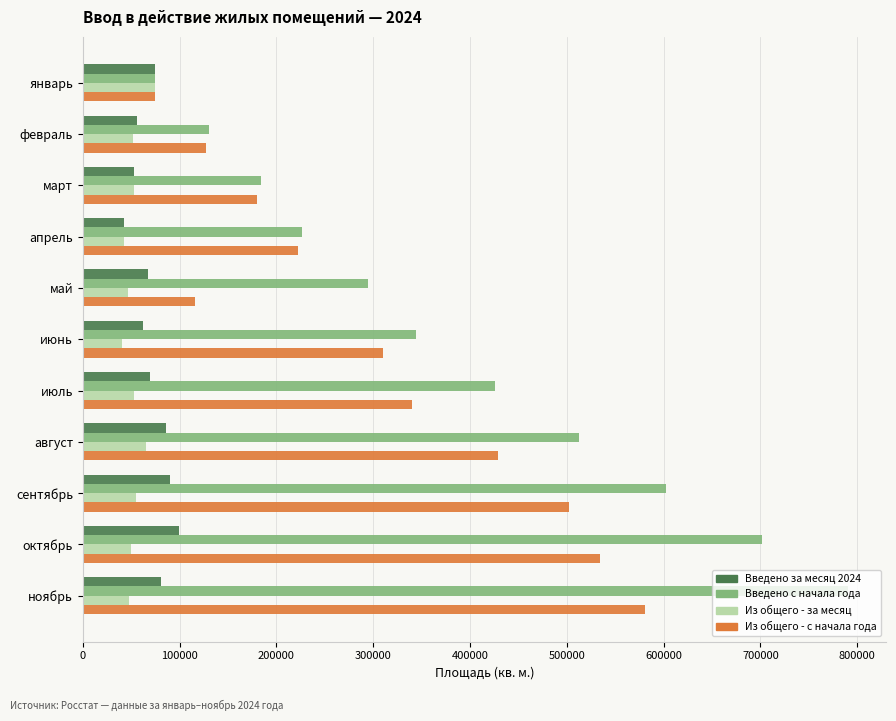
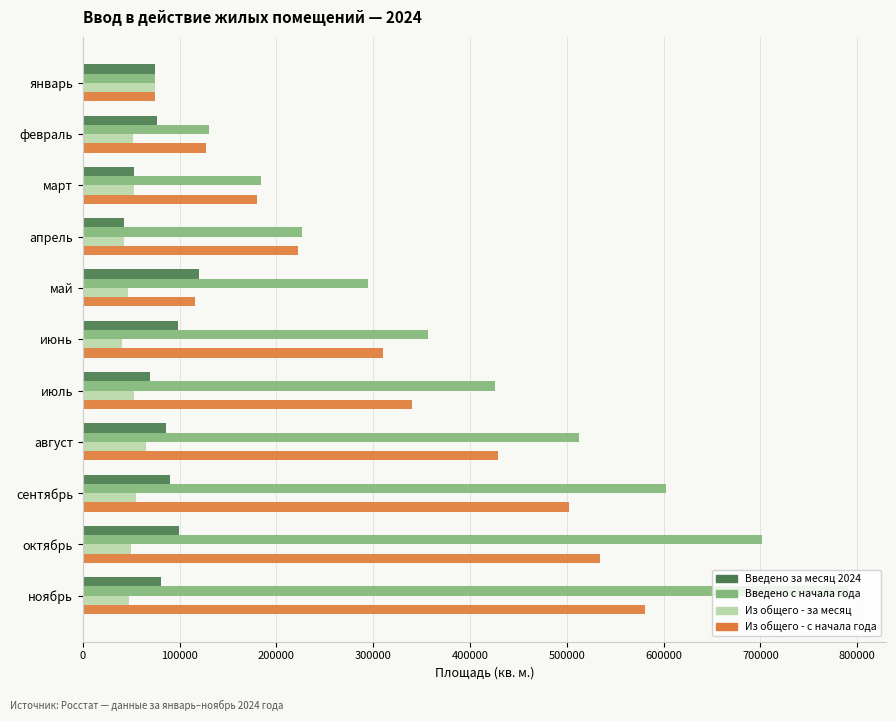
Введено за месяц 2024, февраль: 60000 -> 80000
Введено за месяц 2024, май: 70000 -> 120000
Введено за месяц 2024, июнь: 60000 -> 100000
Введено с начала года, июнь: 340000 -> 360000
